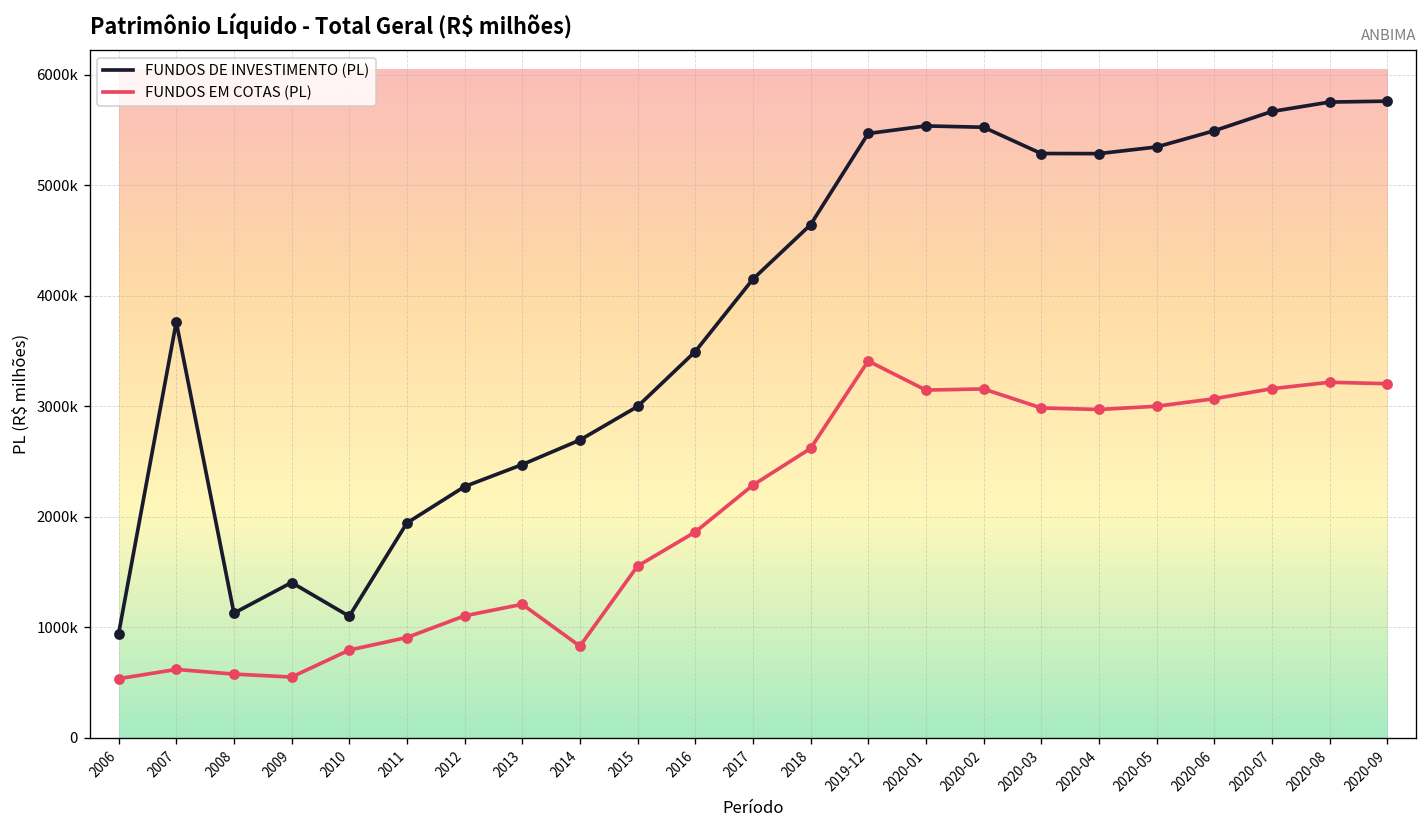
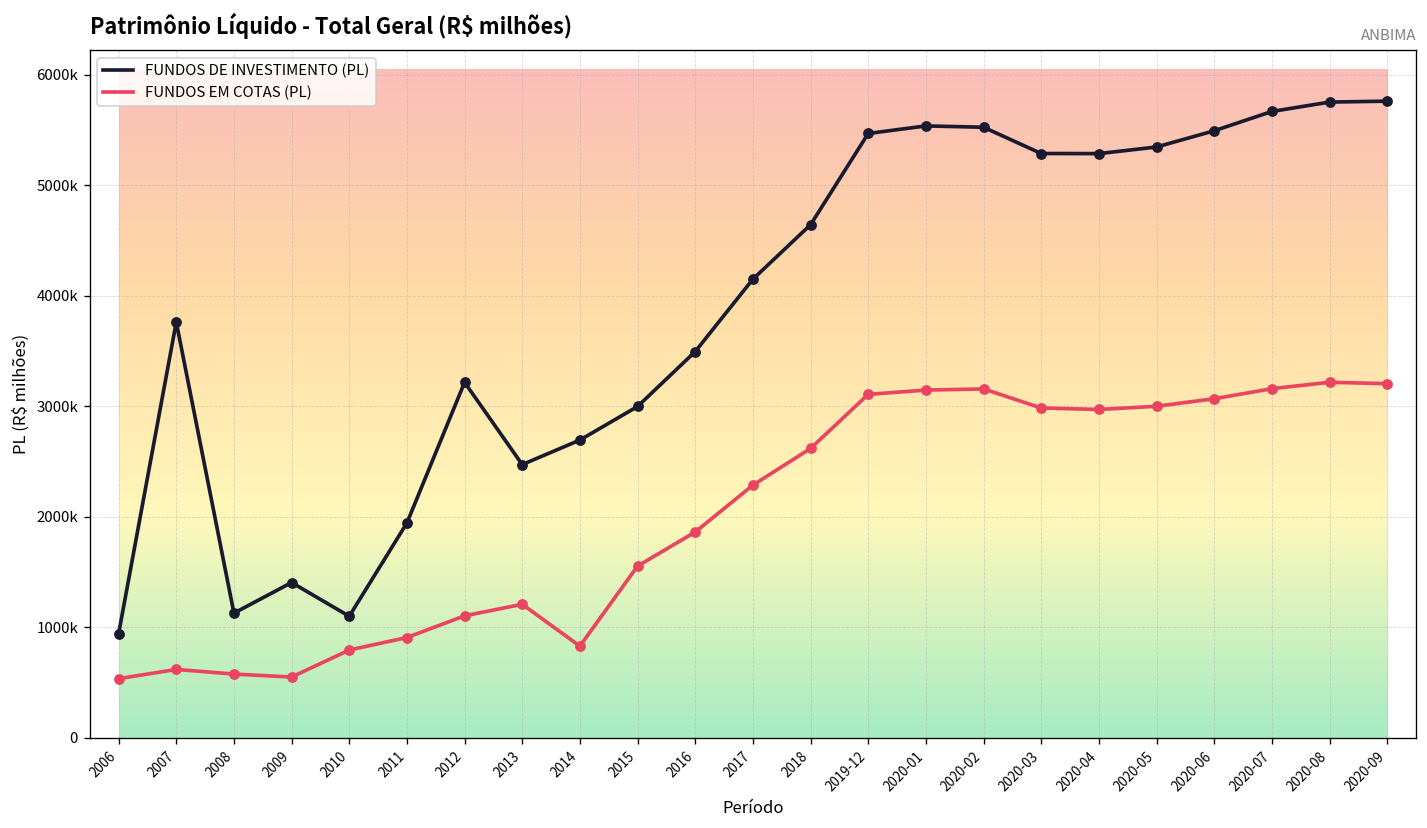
FUNDOS DE INVESTIMENTO (PL), 2012: 2300000 -> 3200000
FUNDOS EM COTAS (PL), 2019-12: 3400000 -> 3100000
